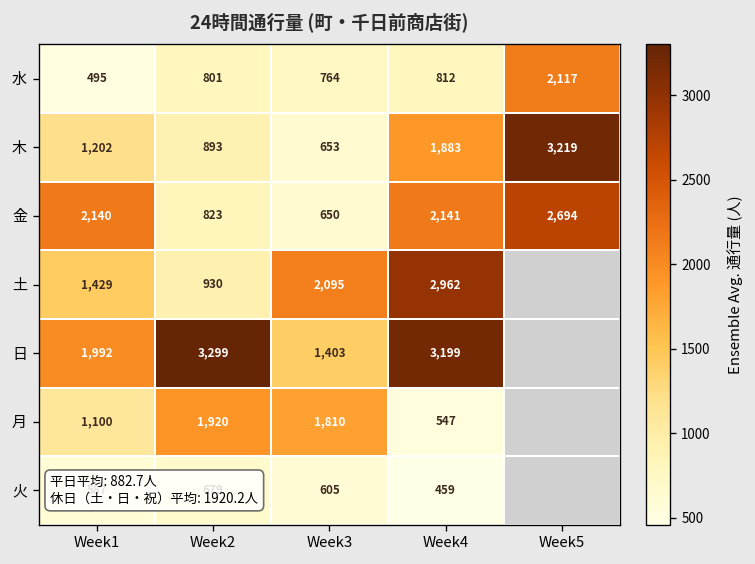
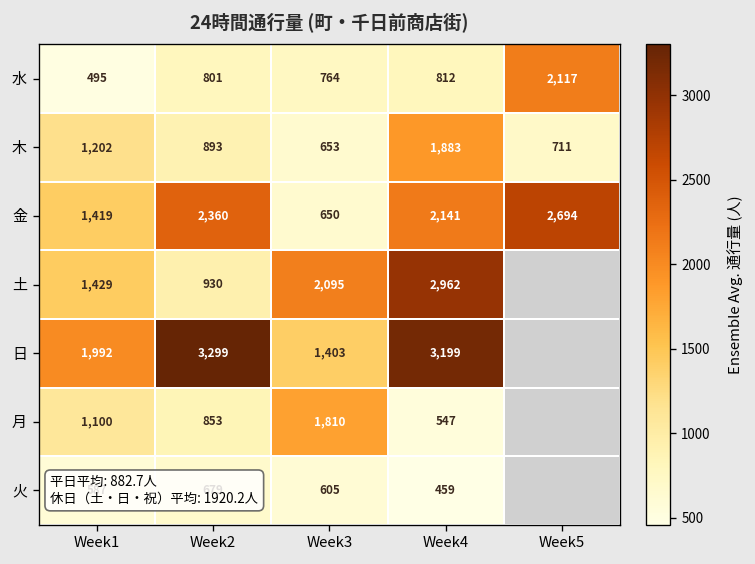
木, Week5: 3,219 -> 711
金, Week1: 2,140 -> 1,419
金, Week2: 823 -> 2,360
月, Week2: 1,920 -> 853
